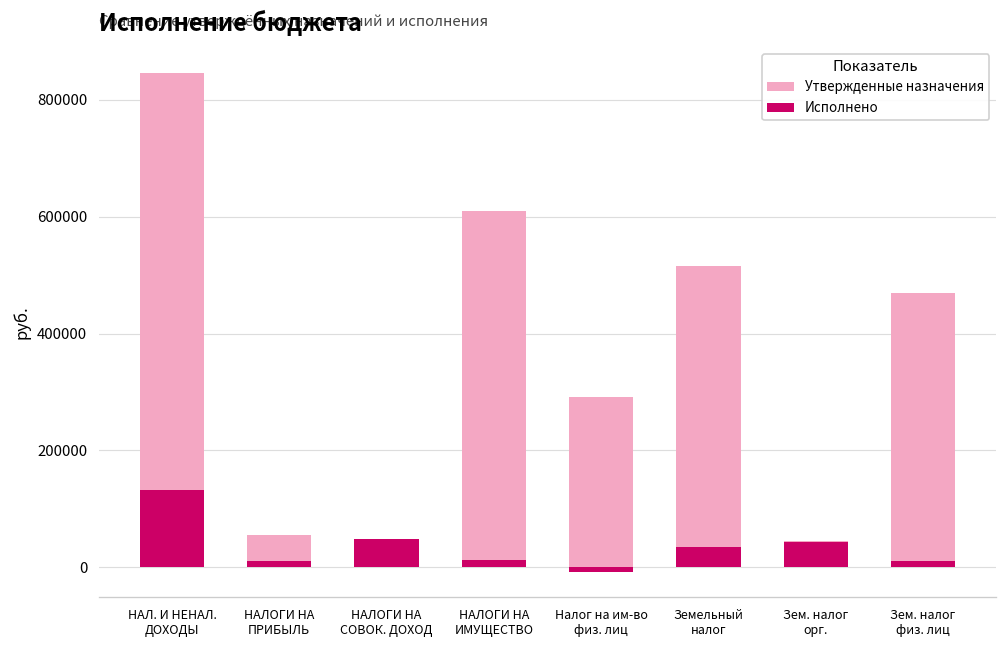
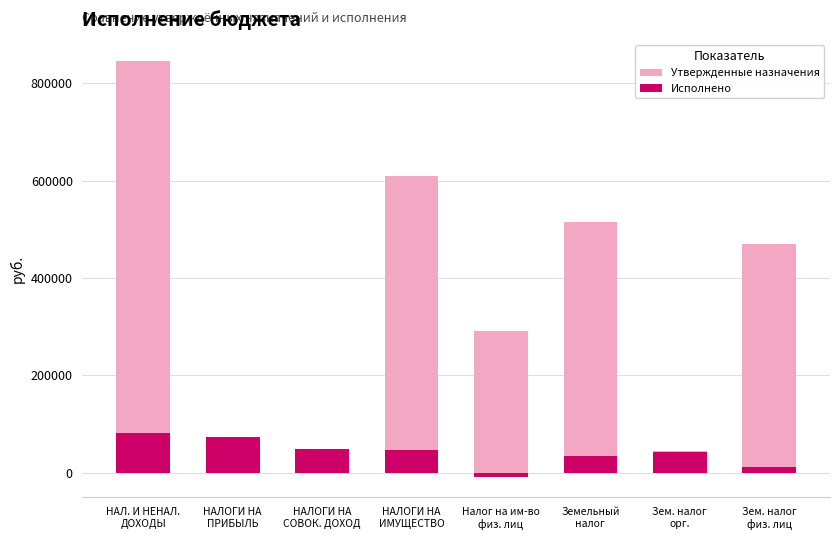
Исполнено, НАЛ. И НЕНАЛ. ДОХОДЫ: 130000 -> 80000
Исполнено, НАЛОГИ НА ПРИБЫЛЬ: 10000 -> 70000
Исполнено, НАЛОГИ НА ИМУЩЕСТВО: 10000 -> 50000
